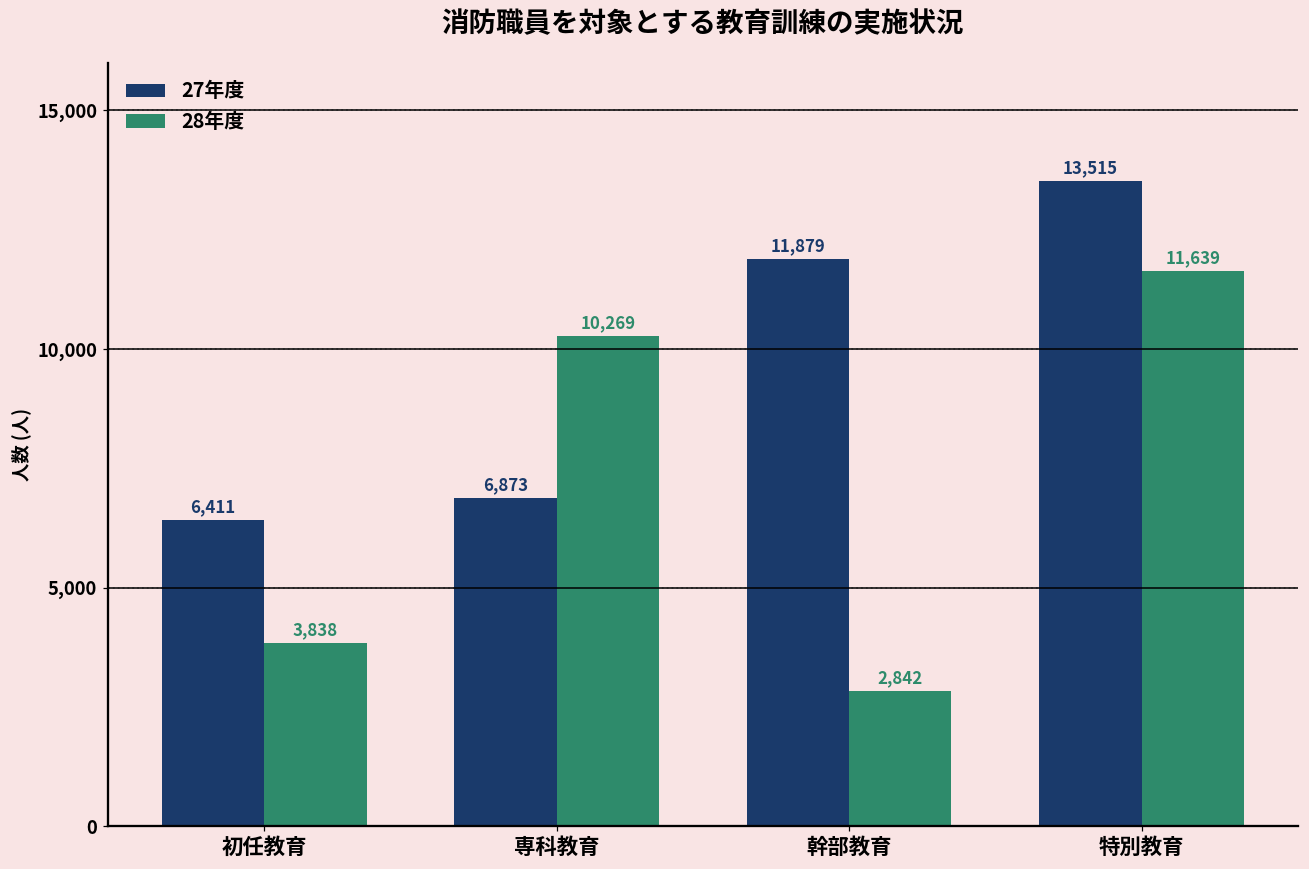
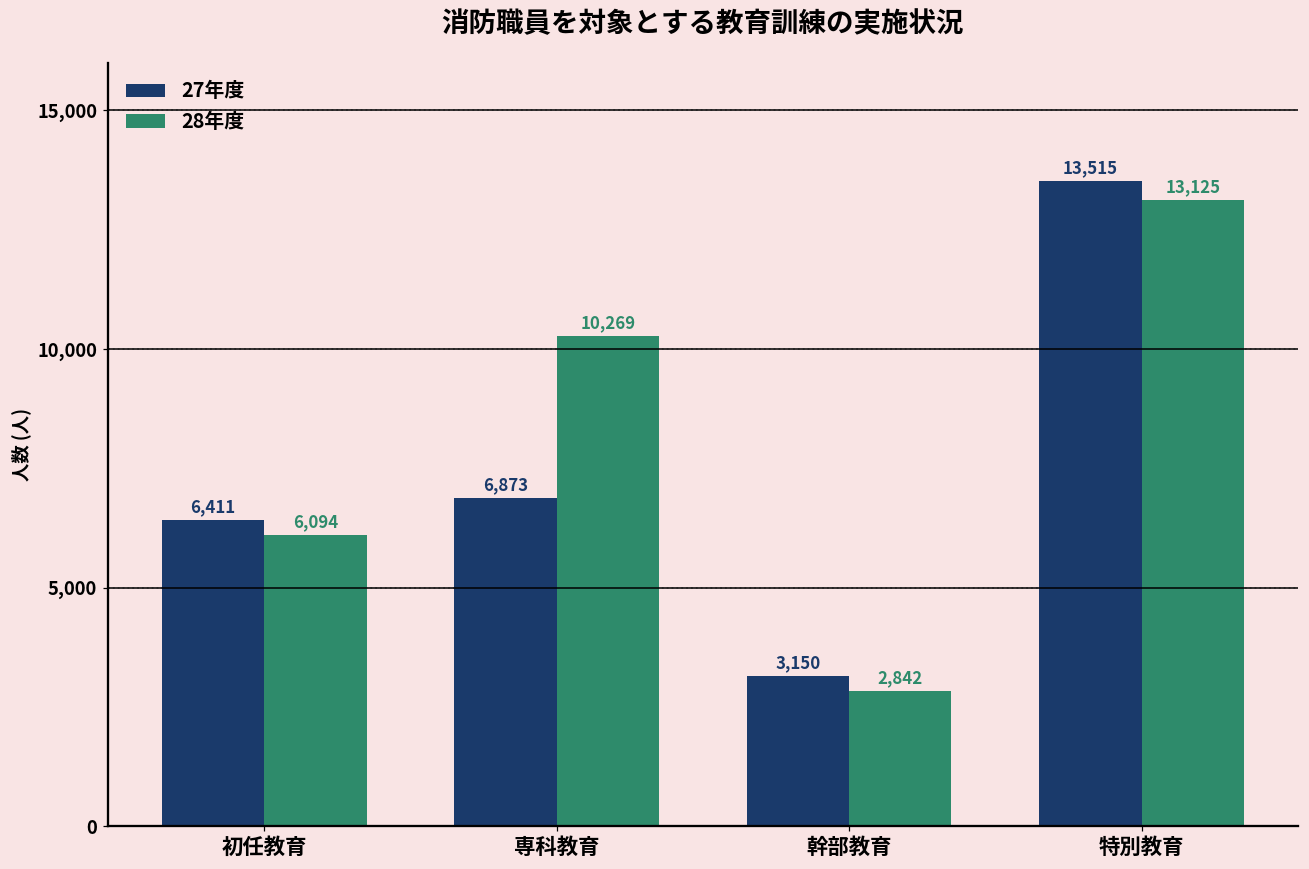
28年度, 初任教育: 3,838 -> 6,094
27年度, 幹部教育: 11,879 -> 3,150
28年度, 特別教育: 11,639 -> 13,125
